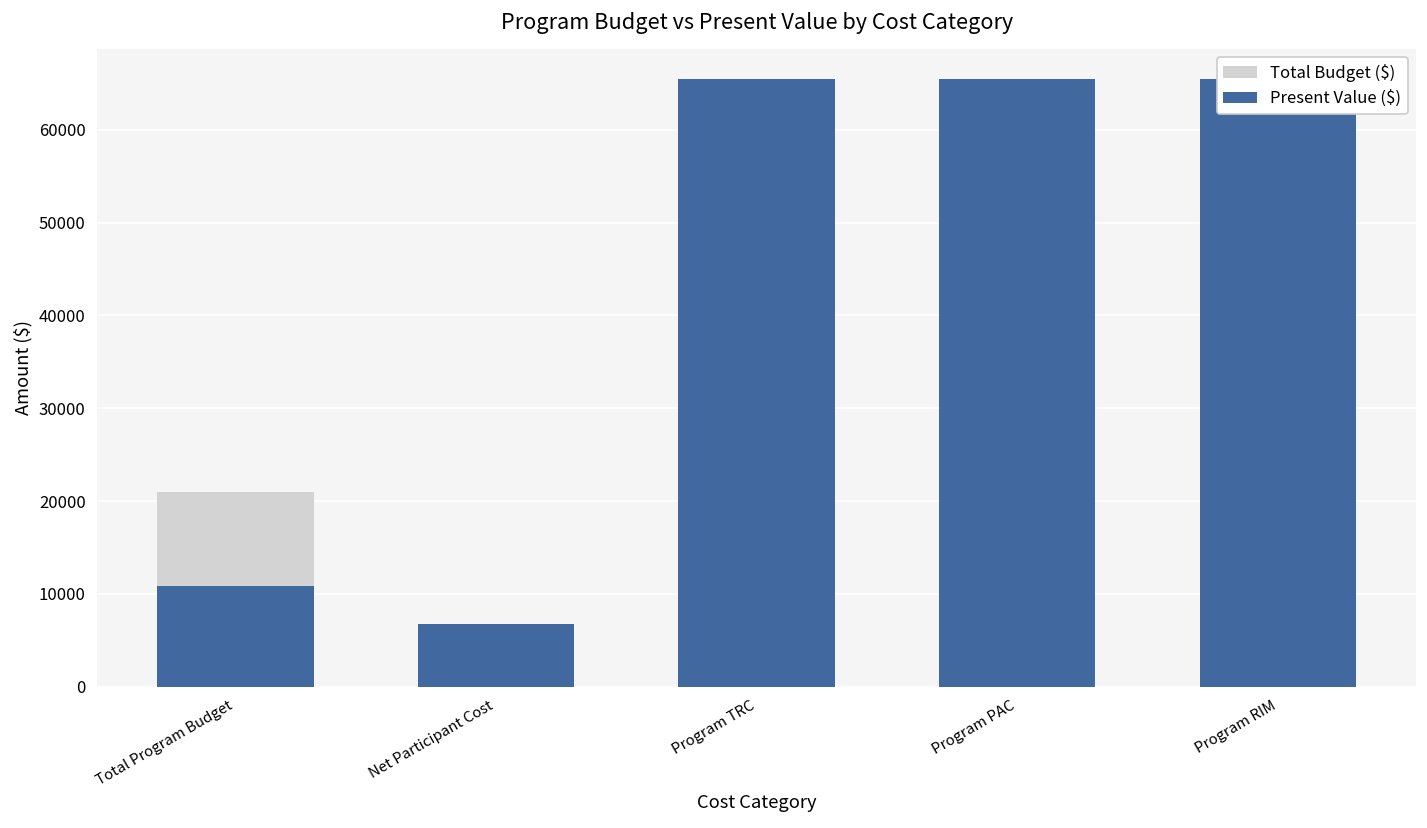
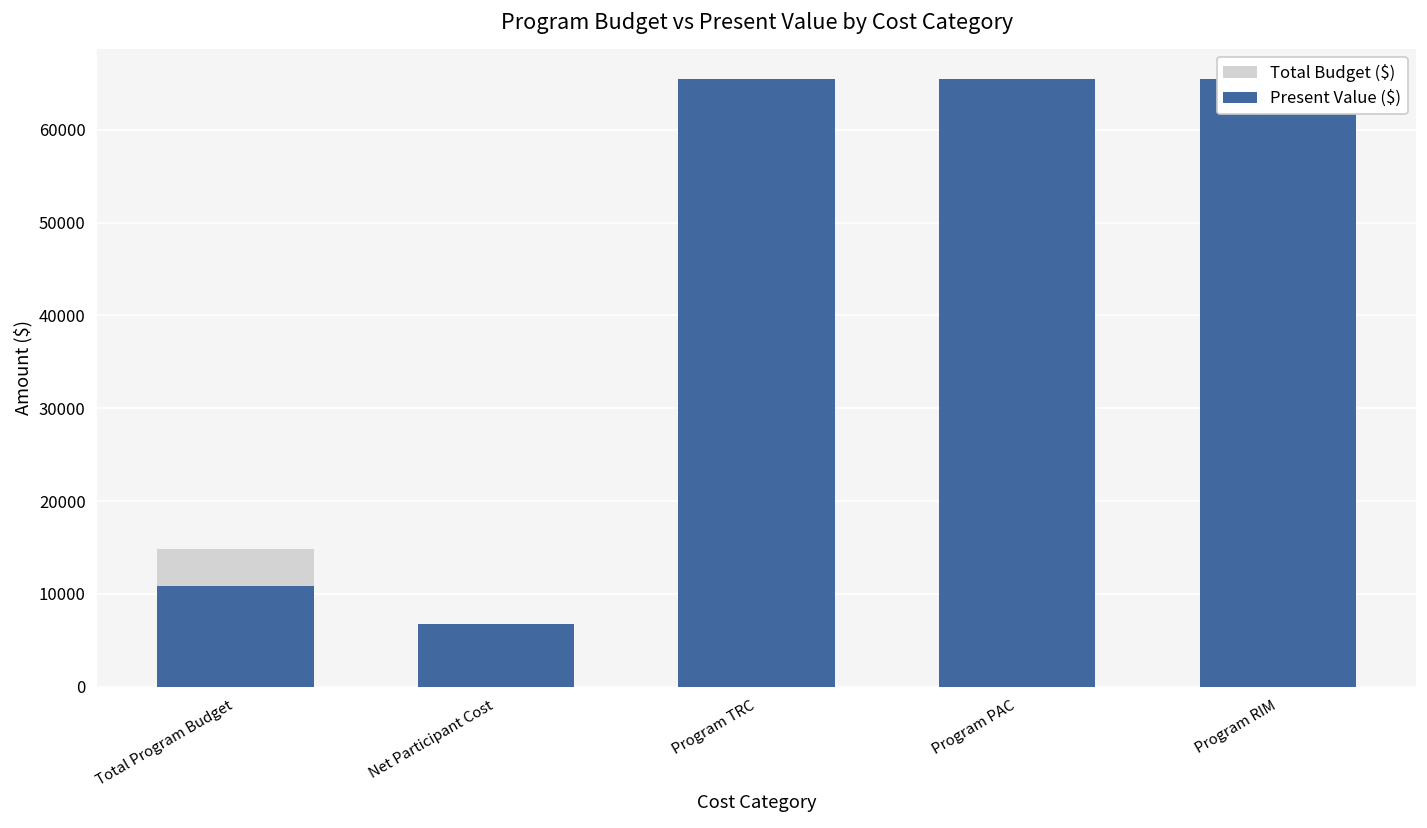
Total Budget ($), Total Program Budget: 21000 -> 15000
